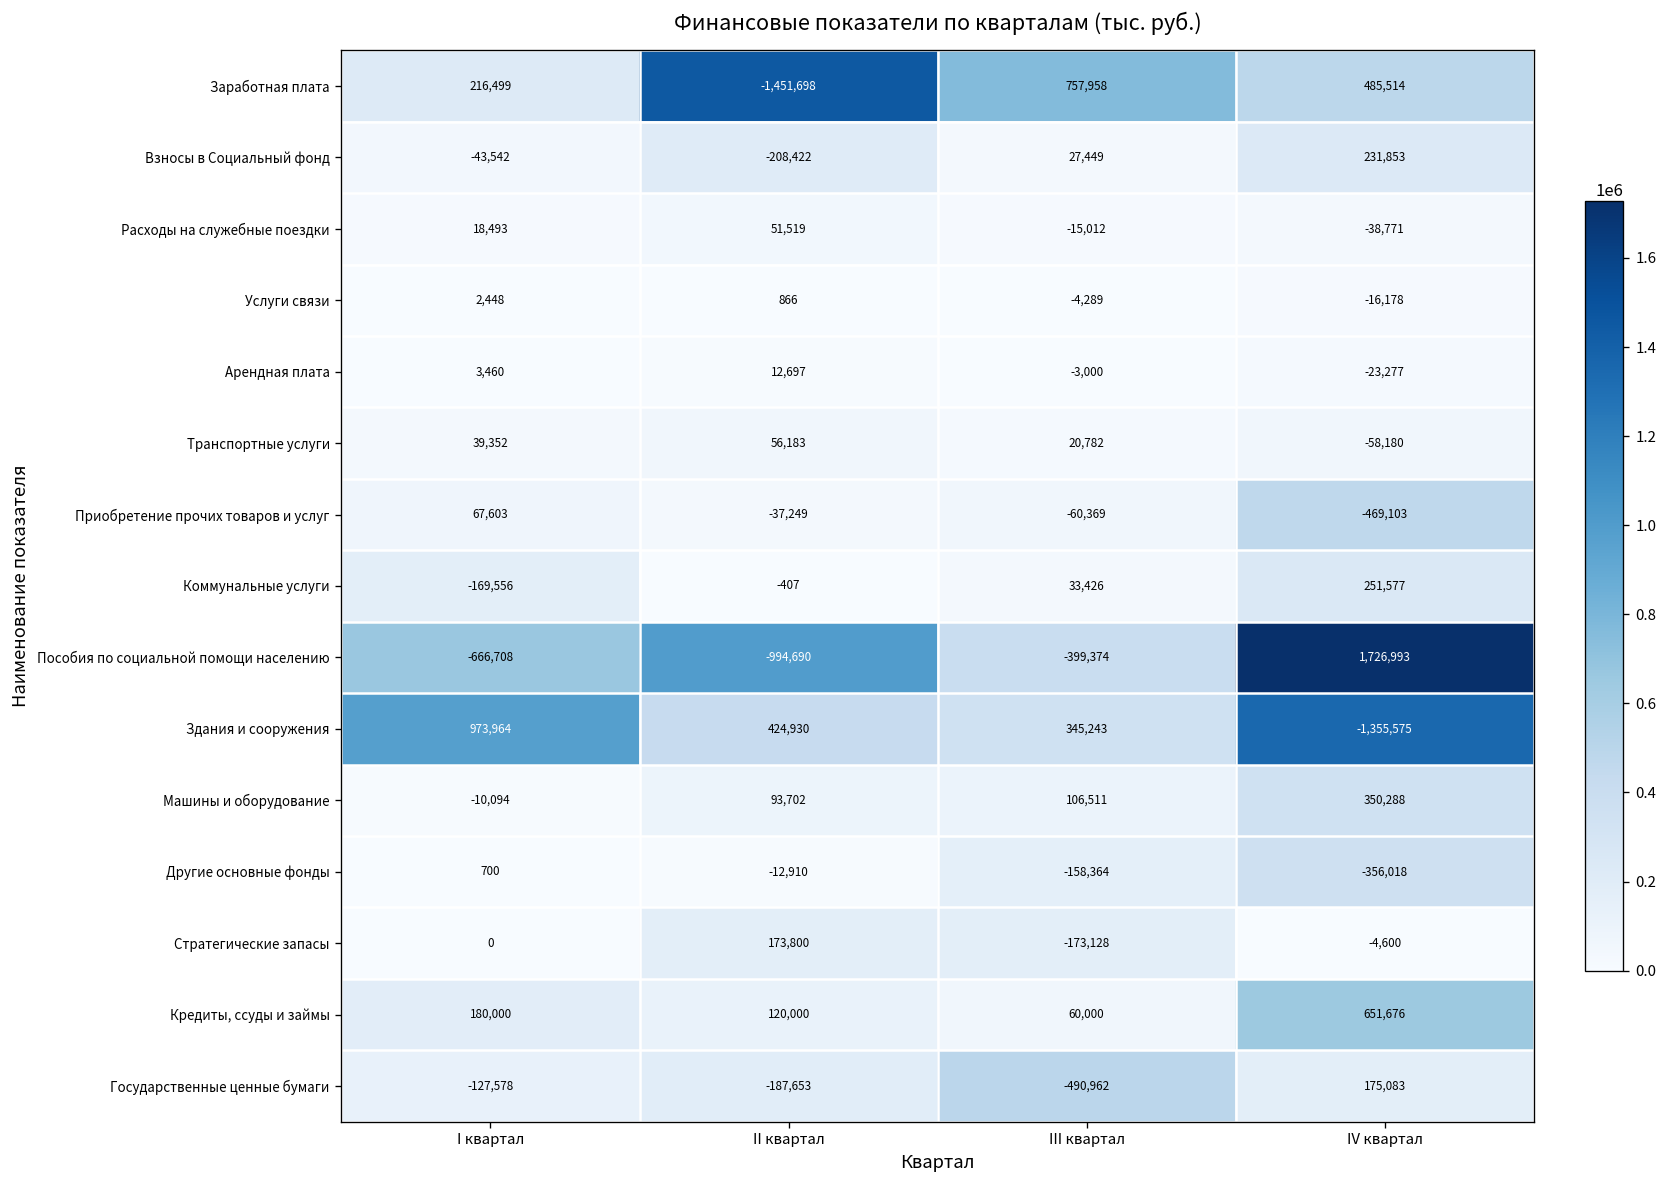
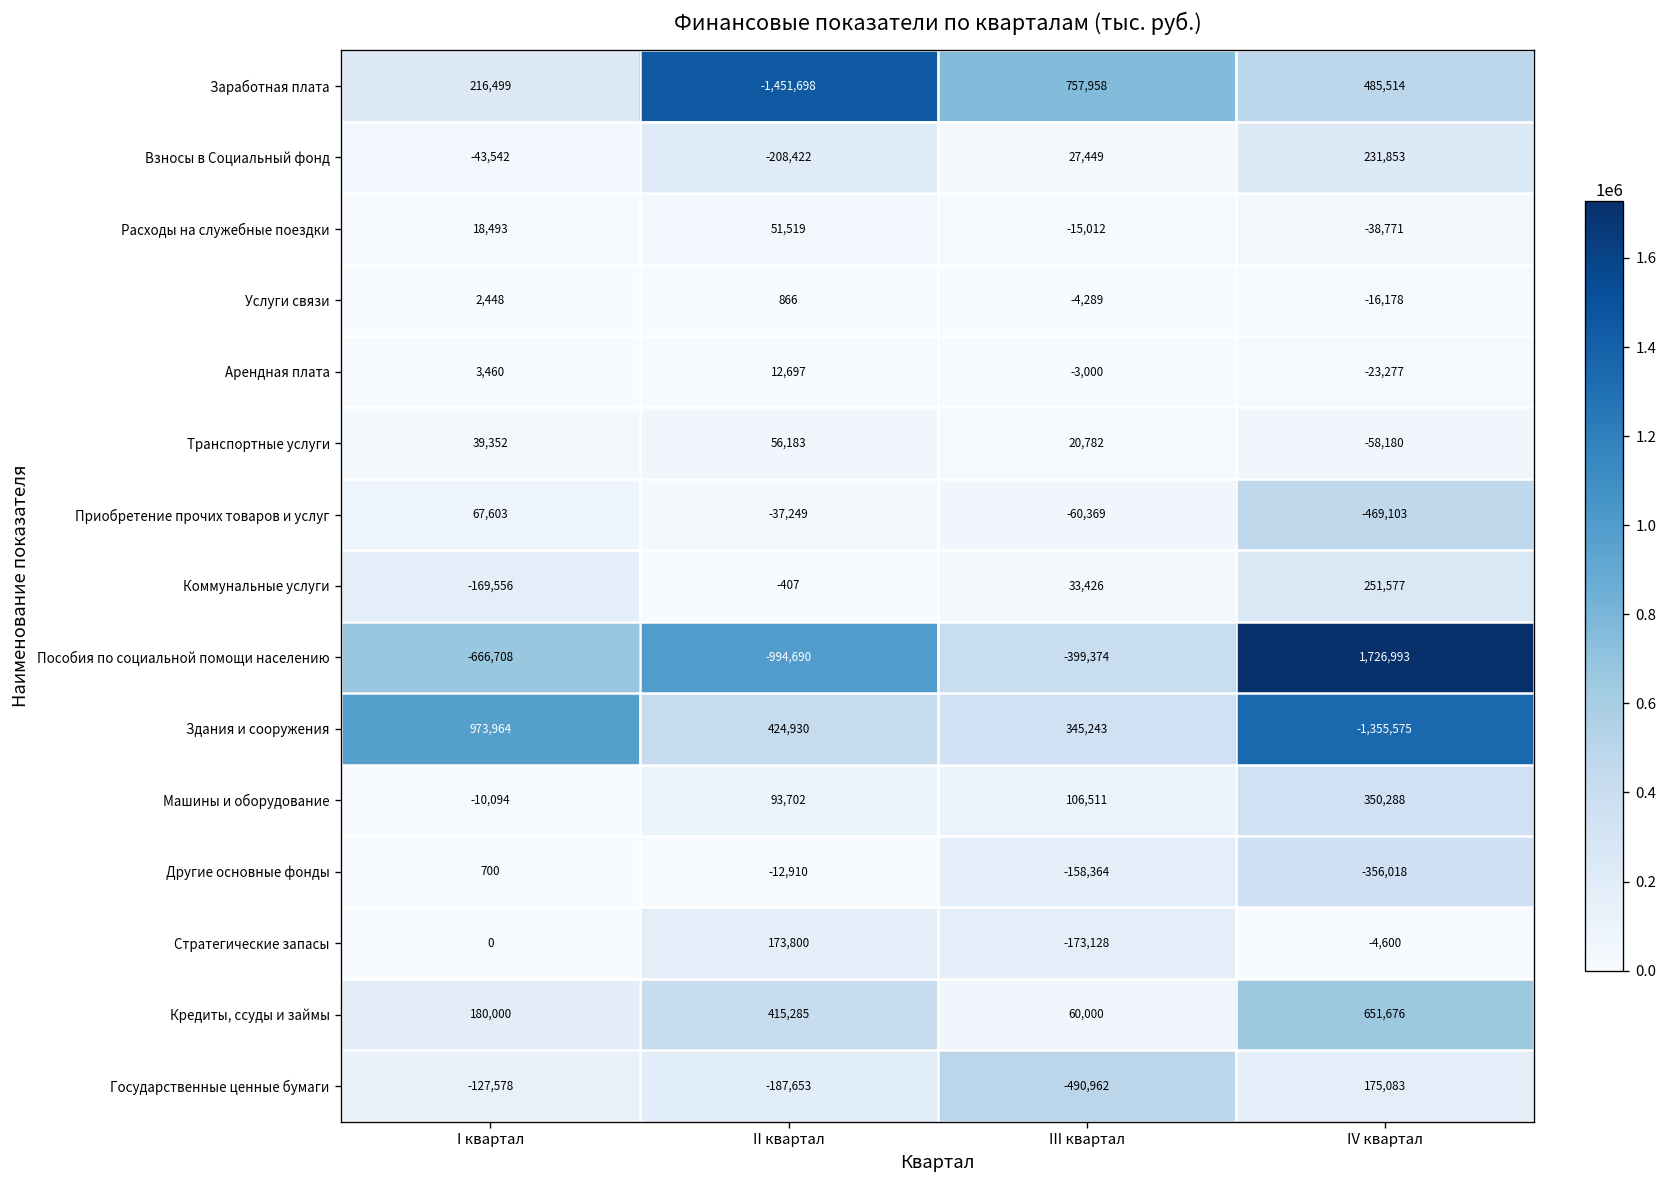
Кредиты, ссуды и займы, II квартал: 120,000 -> 415,285
